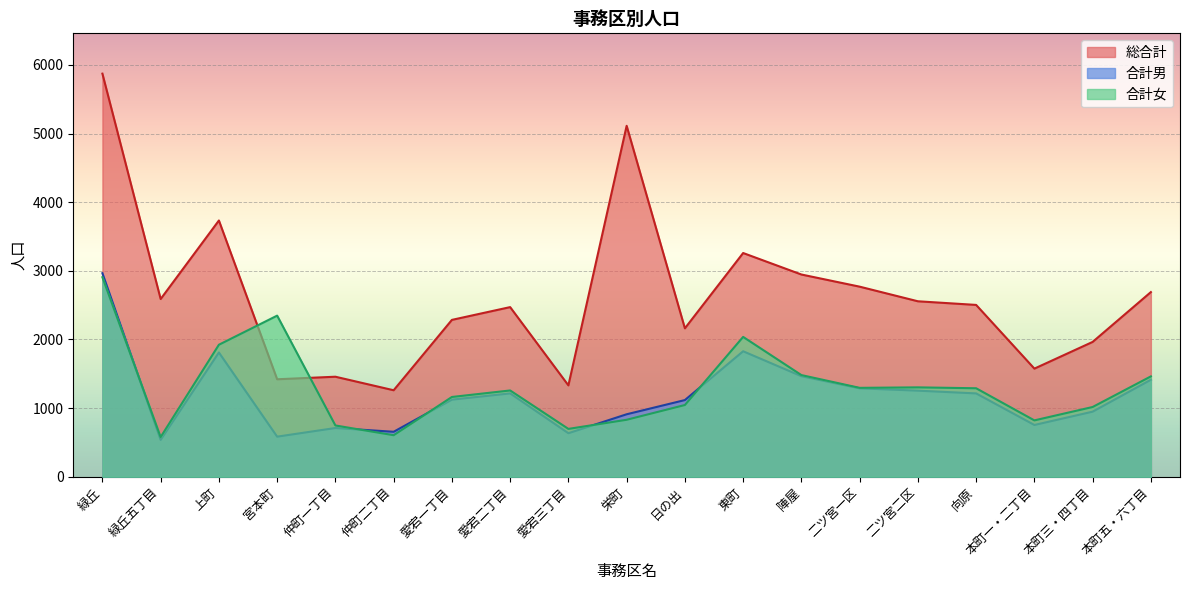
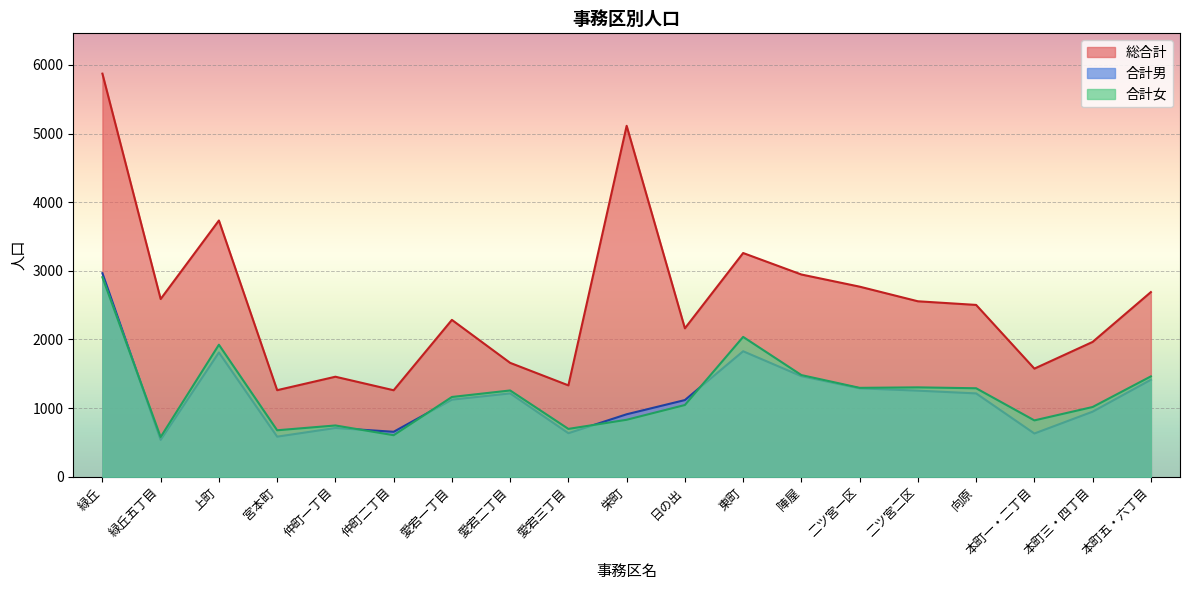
総合計, 宮本町: 1400 -> 1300
合計女, 宮本町: 2300 -> 700
総合計, 愛宕二丁目: 2500 -> 1700
合計男, 本町一・二丁目: 800 -> 600
